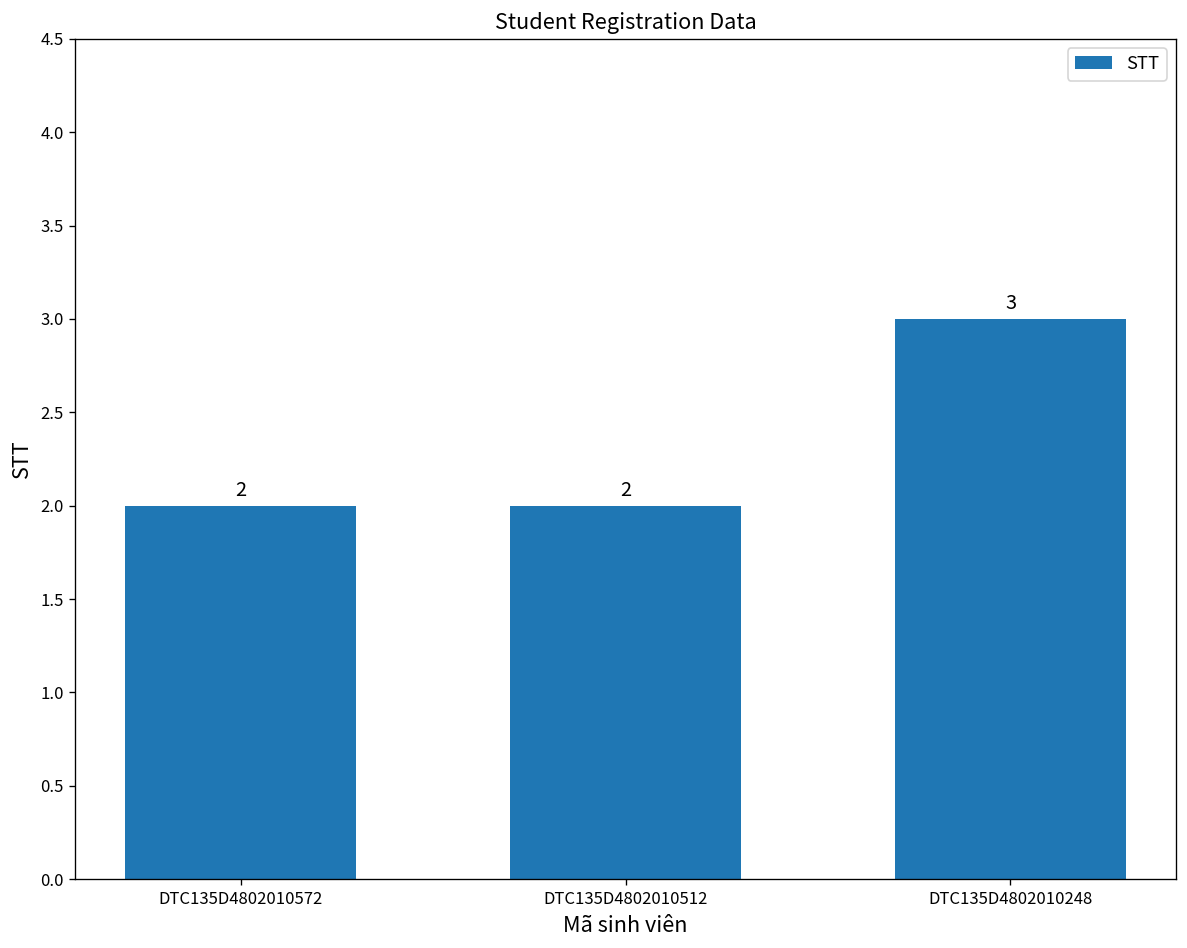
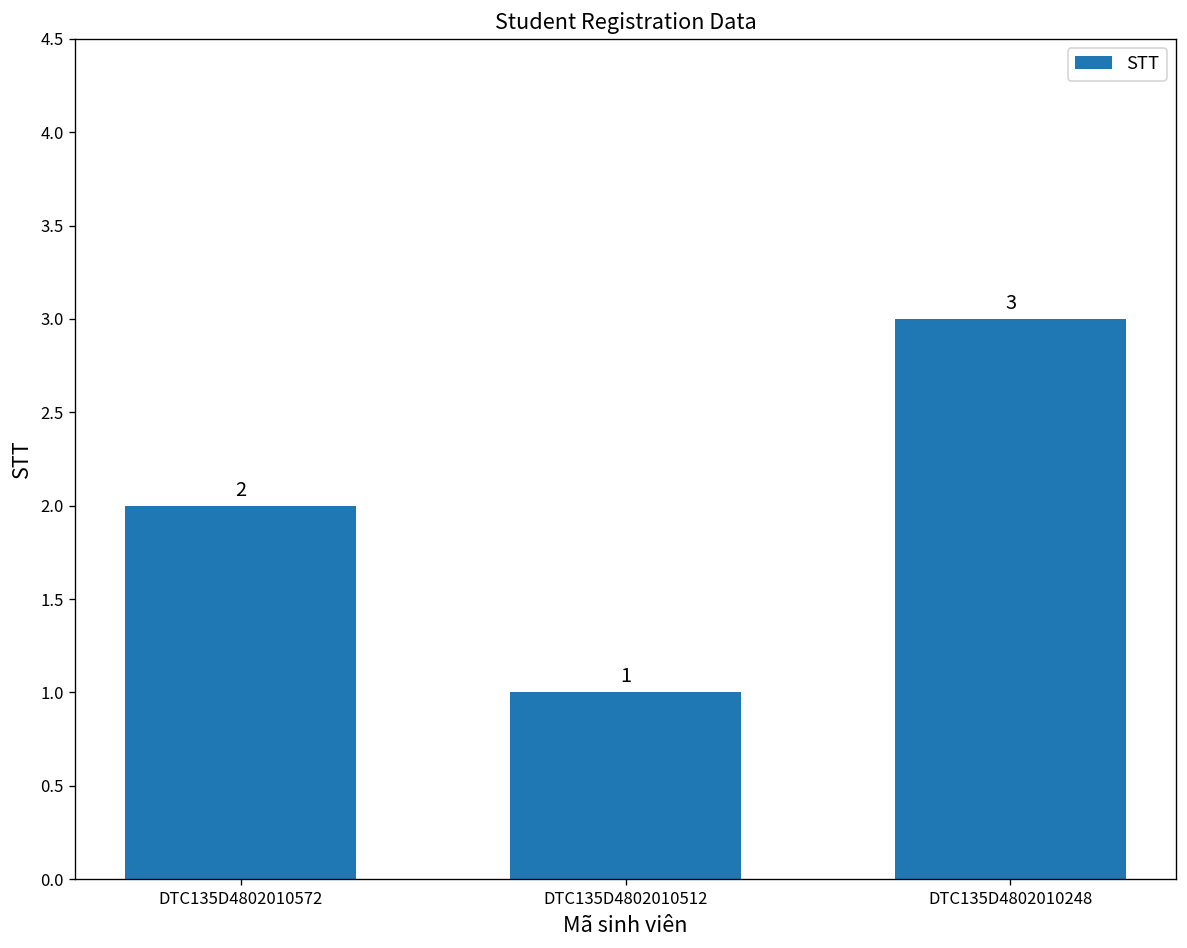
DTC135D4802010512: 2 -> 1
